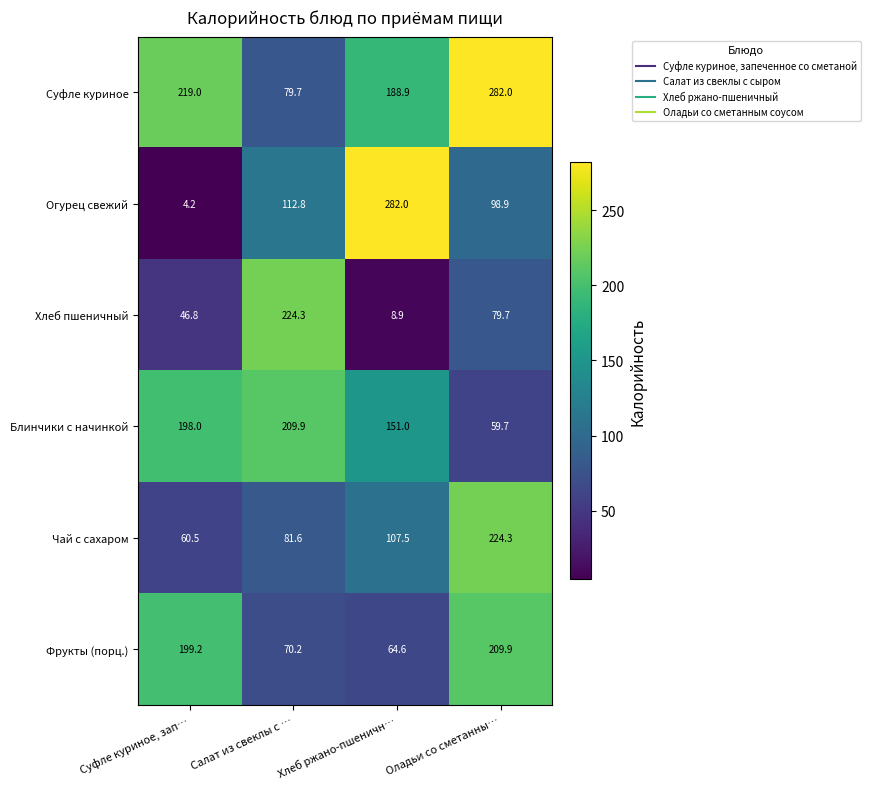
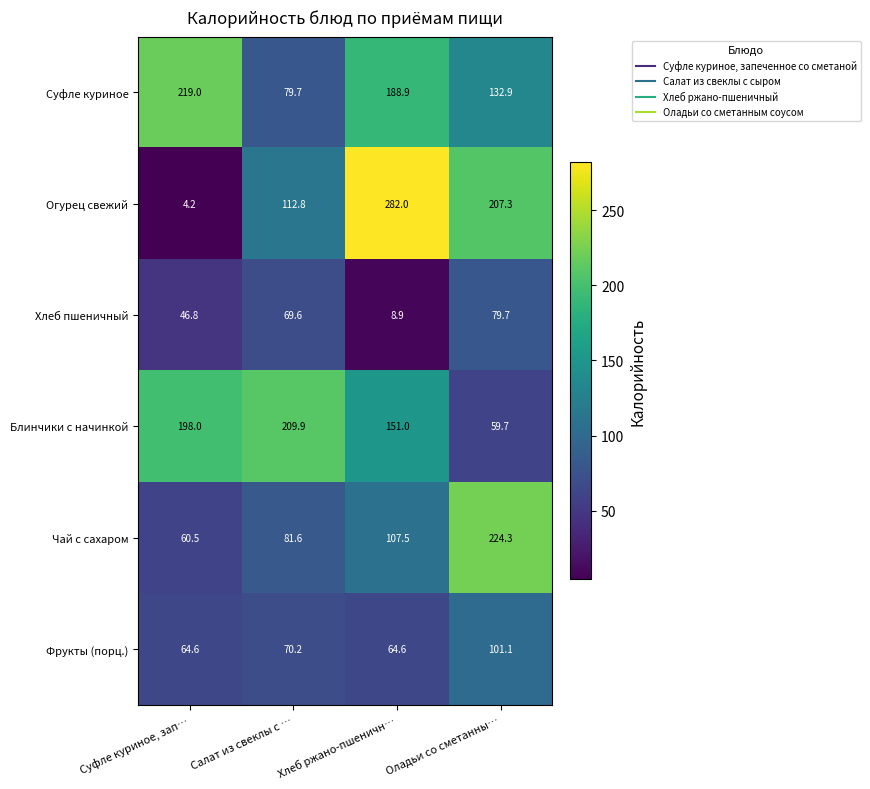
Суфле куриное, Оладьи со сметанны…: 282.0 -> 132.9
Огурец свежий, Оладьи со сметанны…: 98.9 -> 207.3
Хлеб пшеничный, Салат из свеклы с …: 224.3 -> 69.6
Фрукты (порц.), Суфле куриное, зап…: 199.2 -> 64.6
Фрукты (порц.), Оладьи со сметанны…: 209.9 -> 101.1
